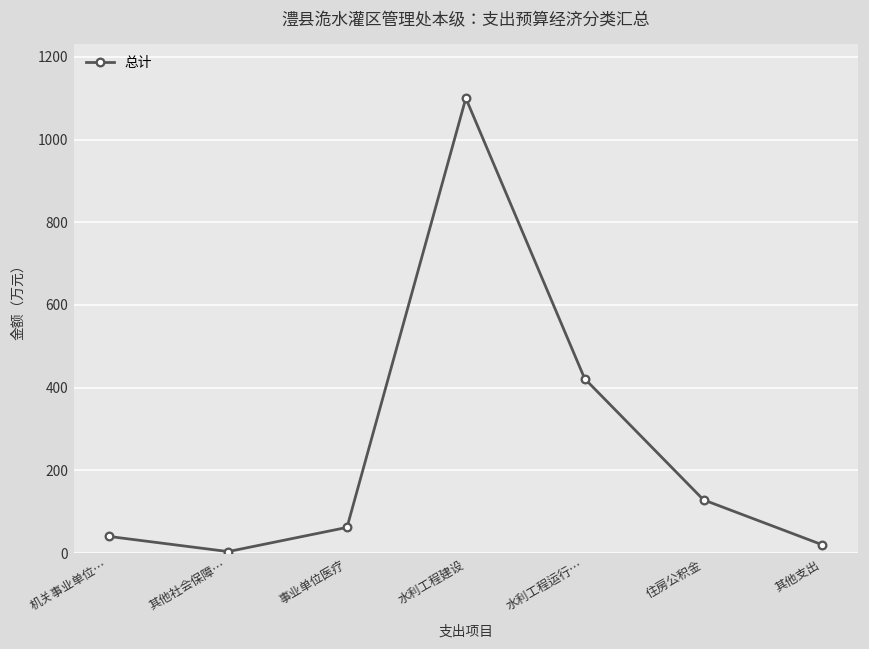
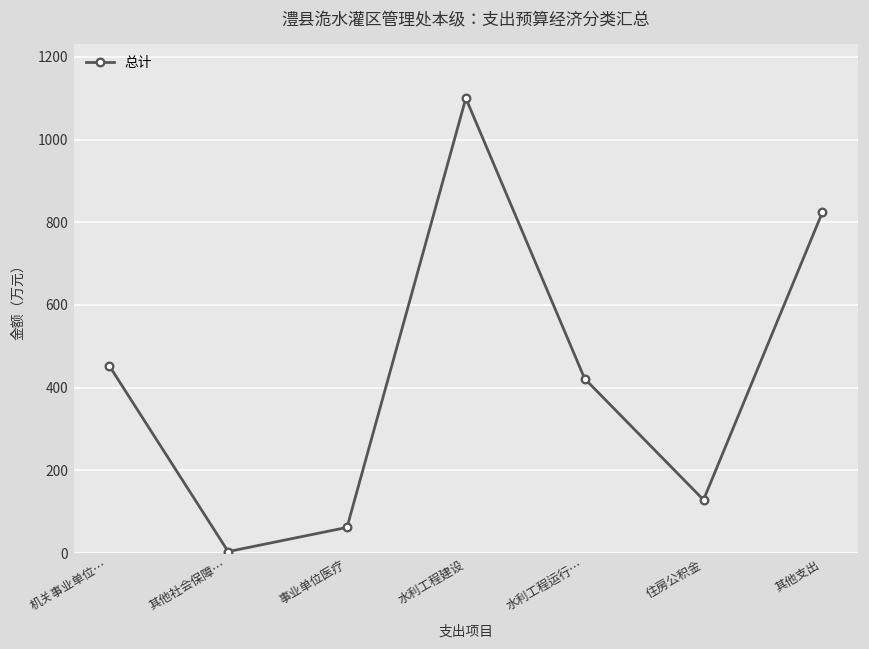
机关事业单位…: 40 -> 450
其他支出: 20 -> 820
